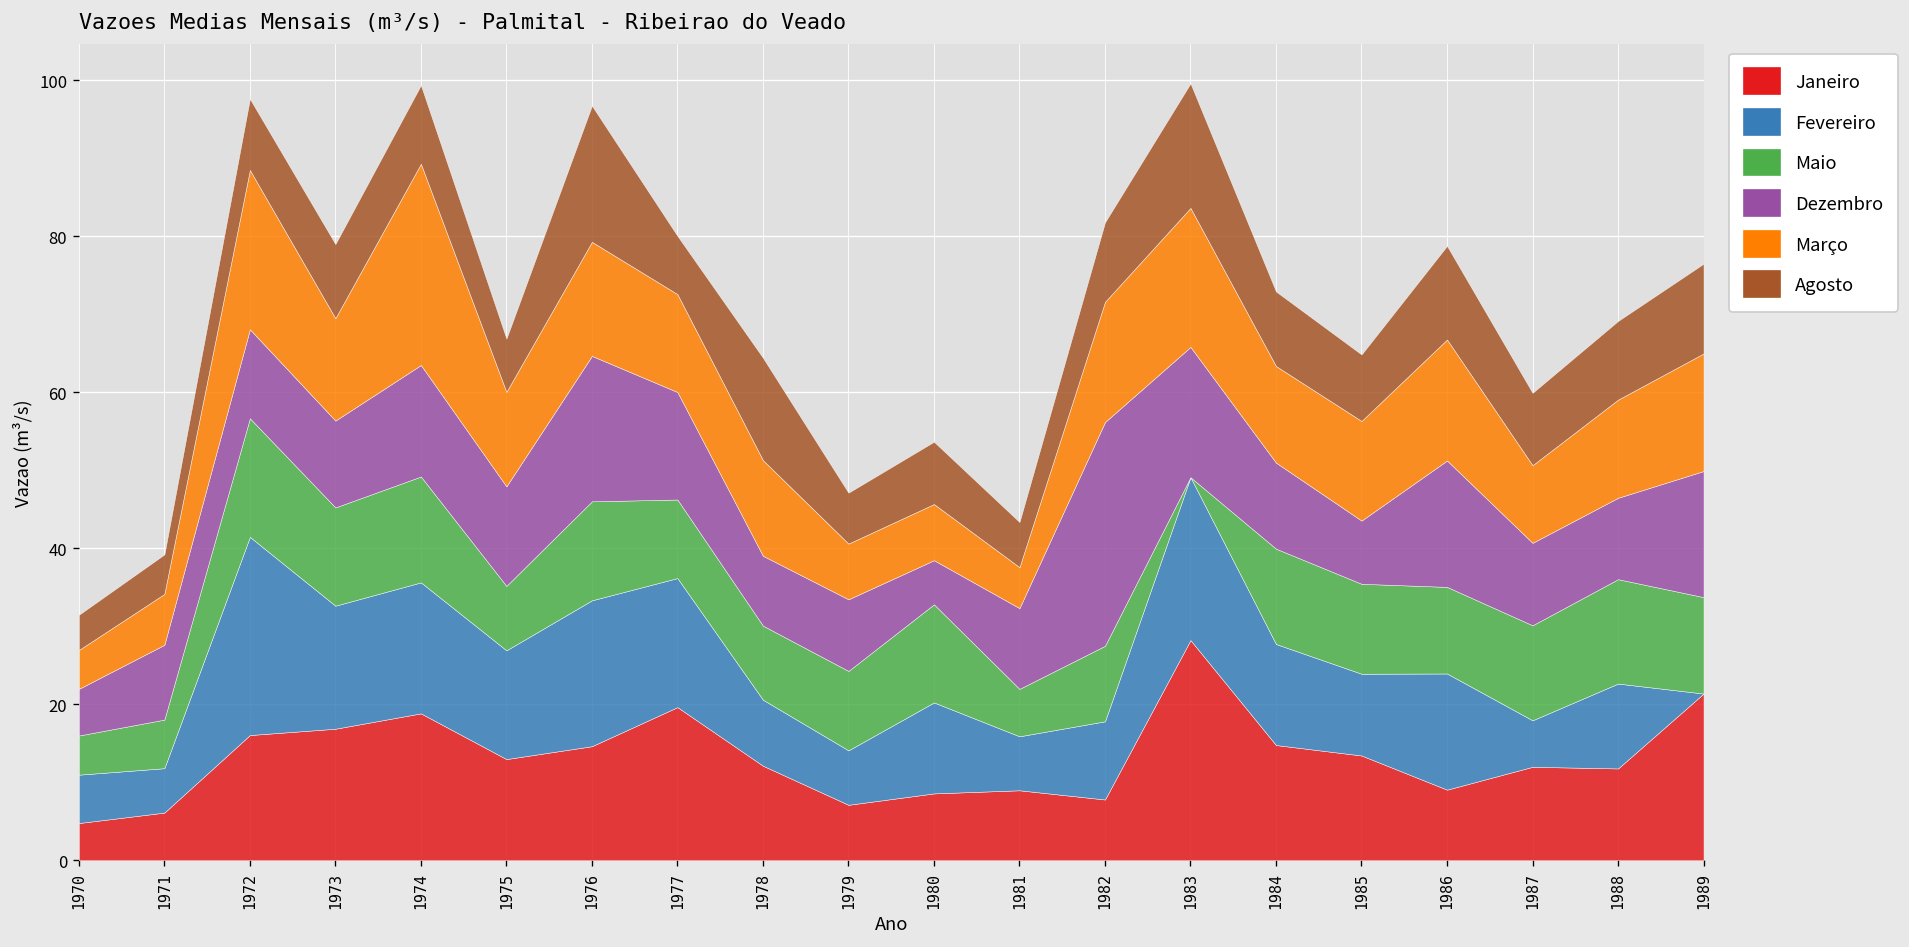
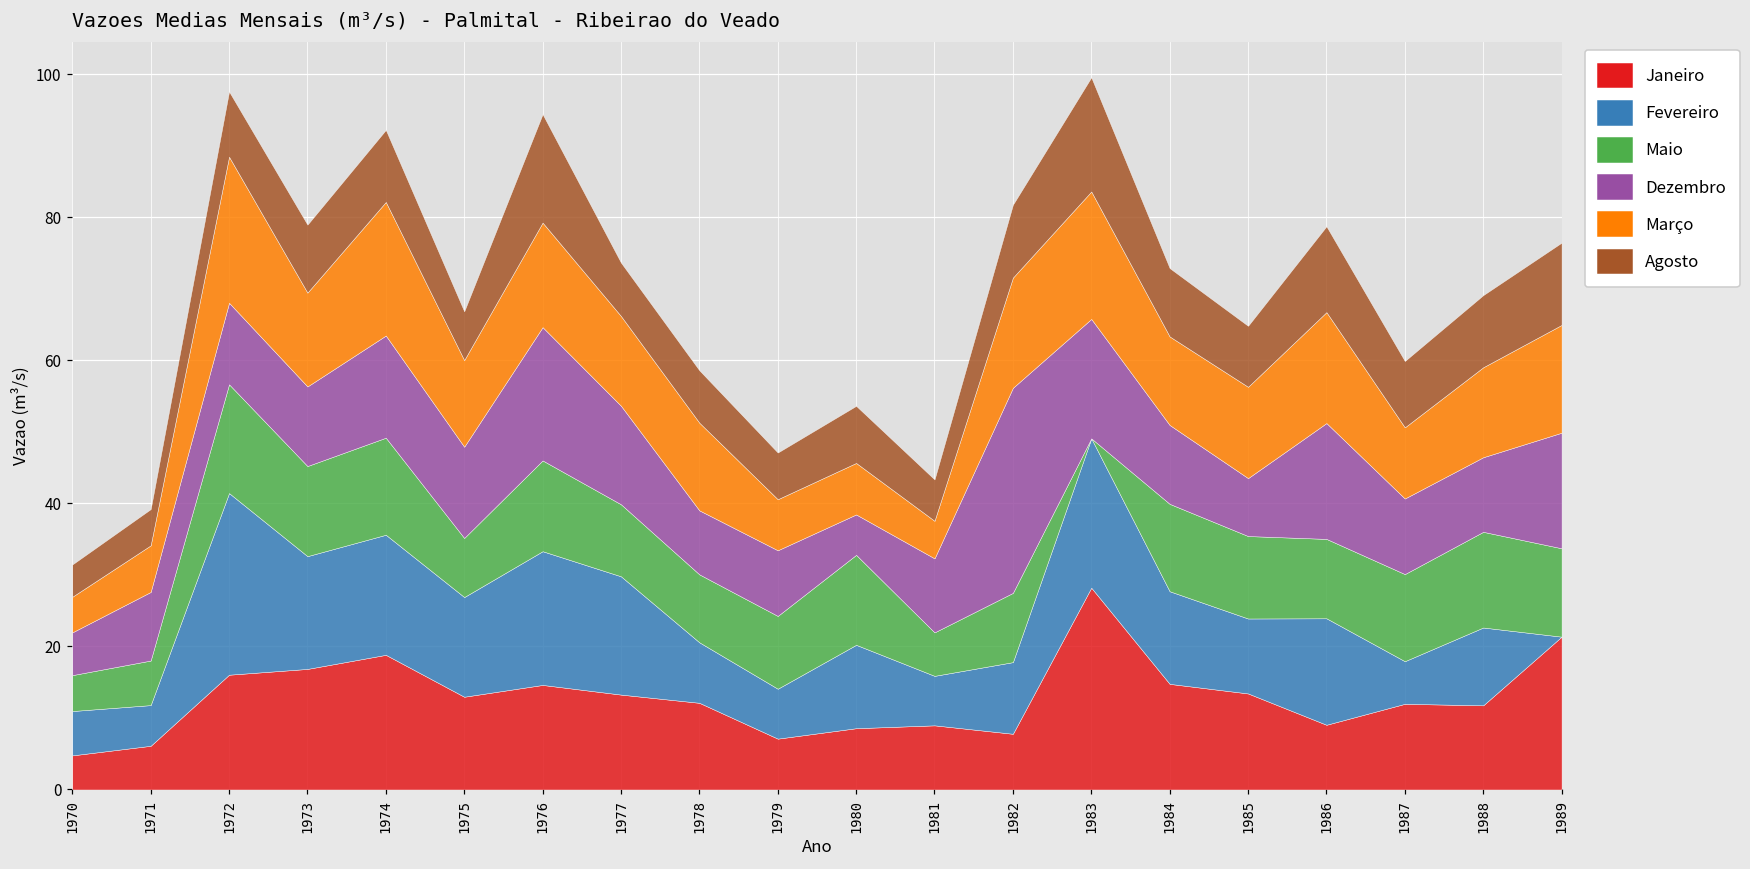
Março, 1974: 26 -> 19
Agosto, 1976: 17 -> 15
Janeiro, 1977: 20 -> 13
Agosto, 1978: 13 -> 7
